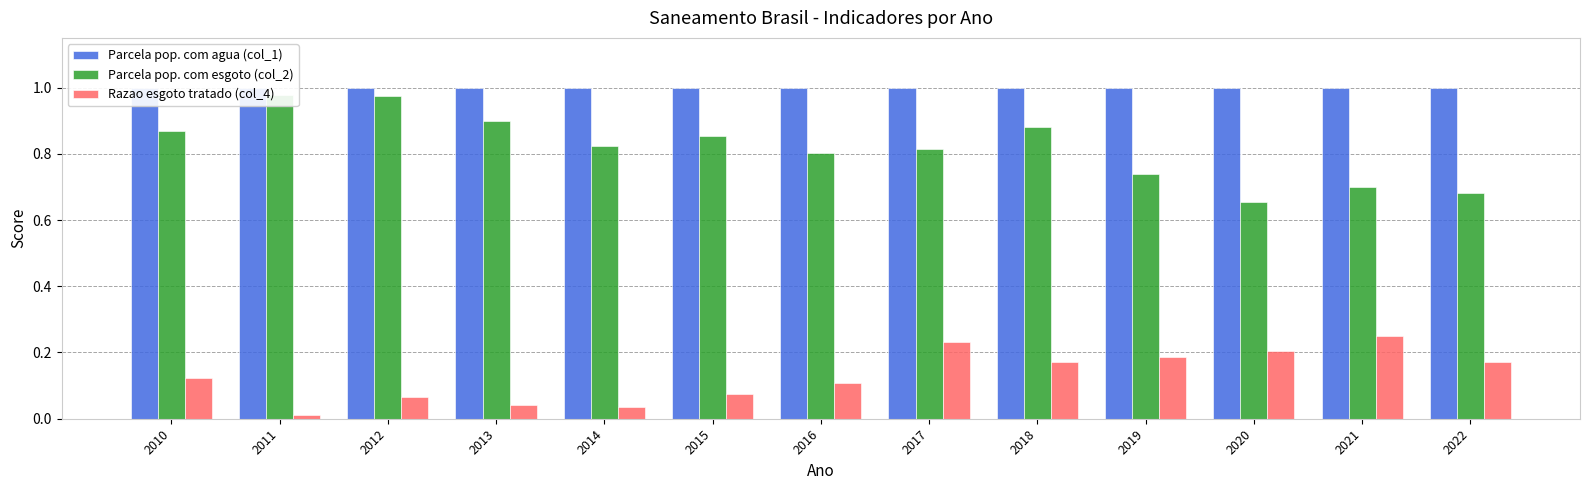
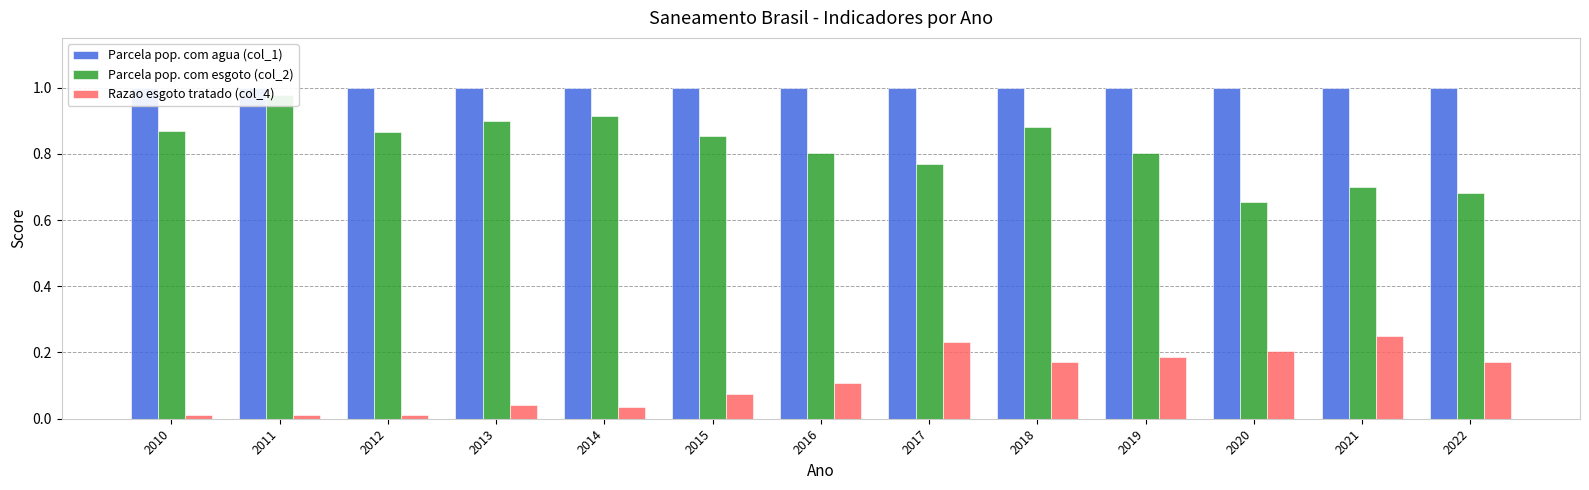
Razao esgoto tratado (col_4), 2010: 0.12 -> 0.01
Parcela pop. com esgoto (col_2), 2012: 0.98 -> 0.87
Razao esgoto tratado (col_4), 2012: 0.07 -> 0.01
Parcela pop. com esgoto (col_2), 2014: 0.82 -> 0.91
Parcela pop. com esgoto (col_2), 2017: 0.81 -> 0.77
Parcela pop. com esgoto (col_2), 2019: 0.74 -> 0.80
